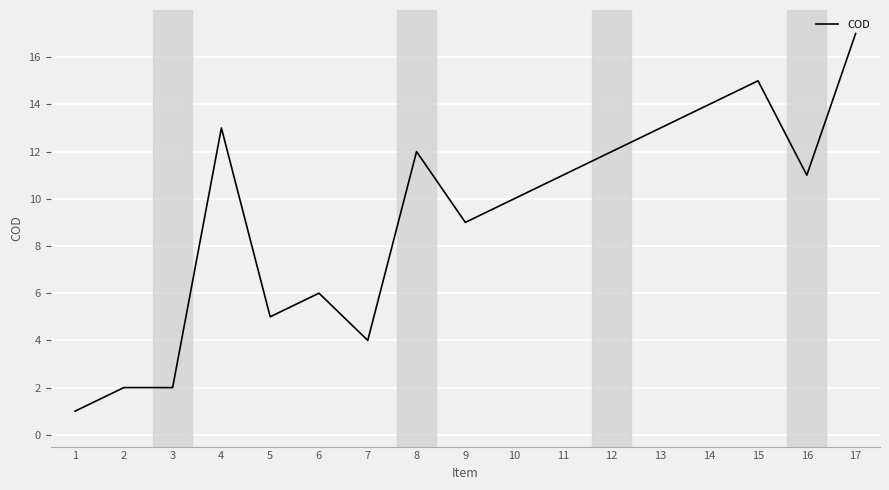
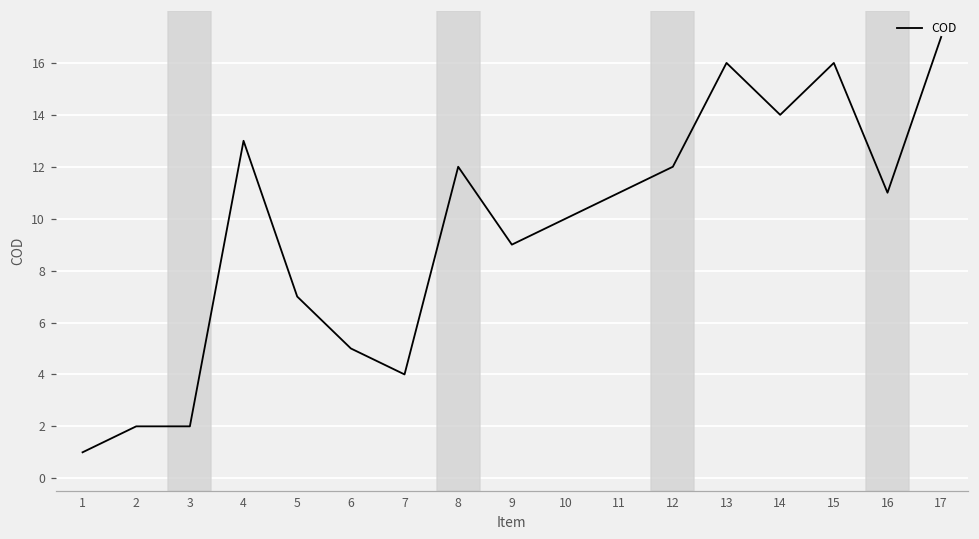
5: 5 -> 7
6: 6 -> 5
13: 13 -> 16
15: 15 -> 16
